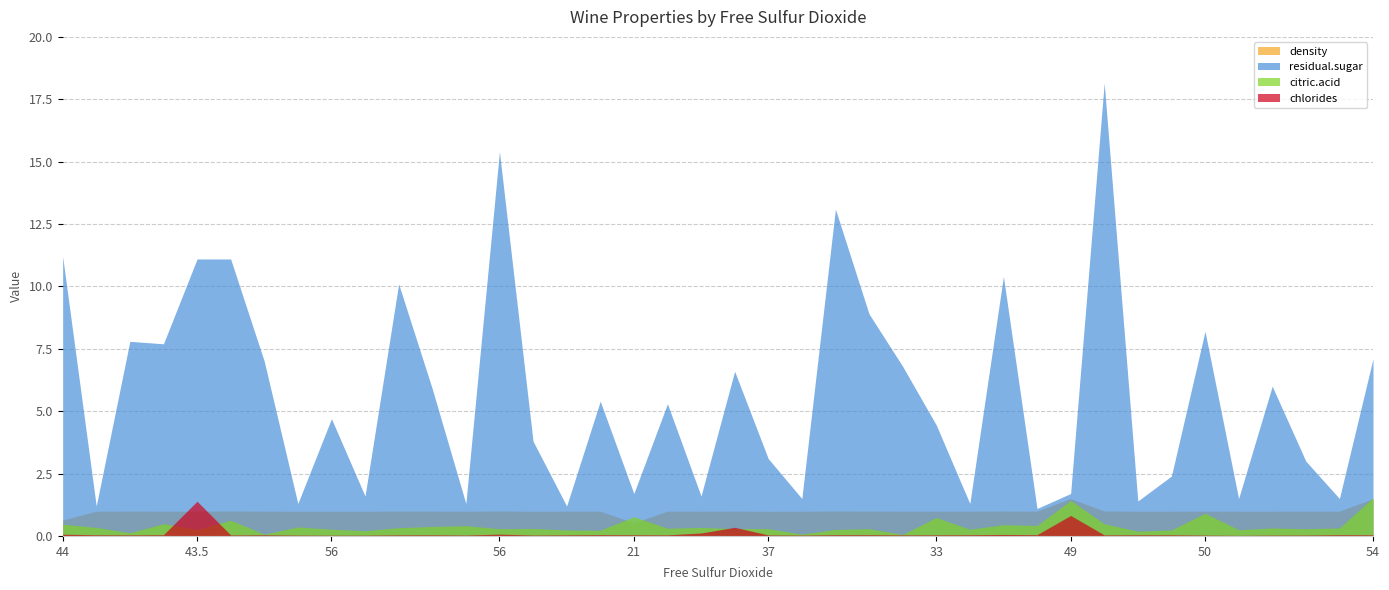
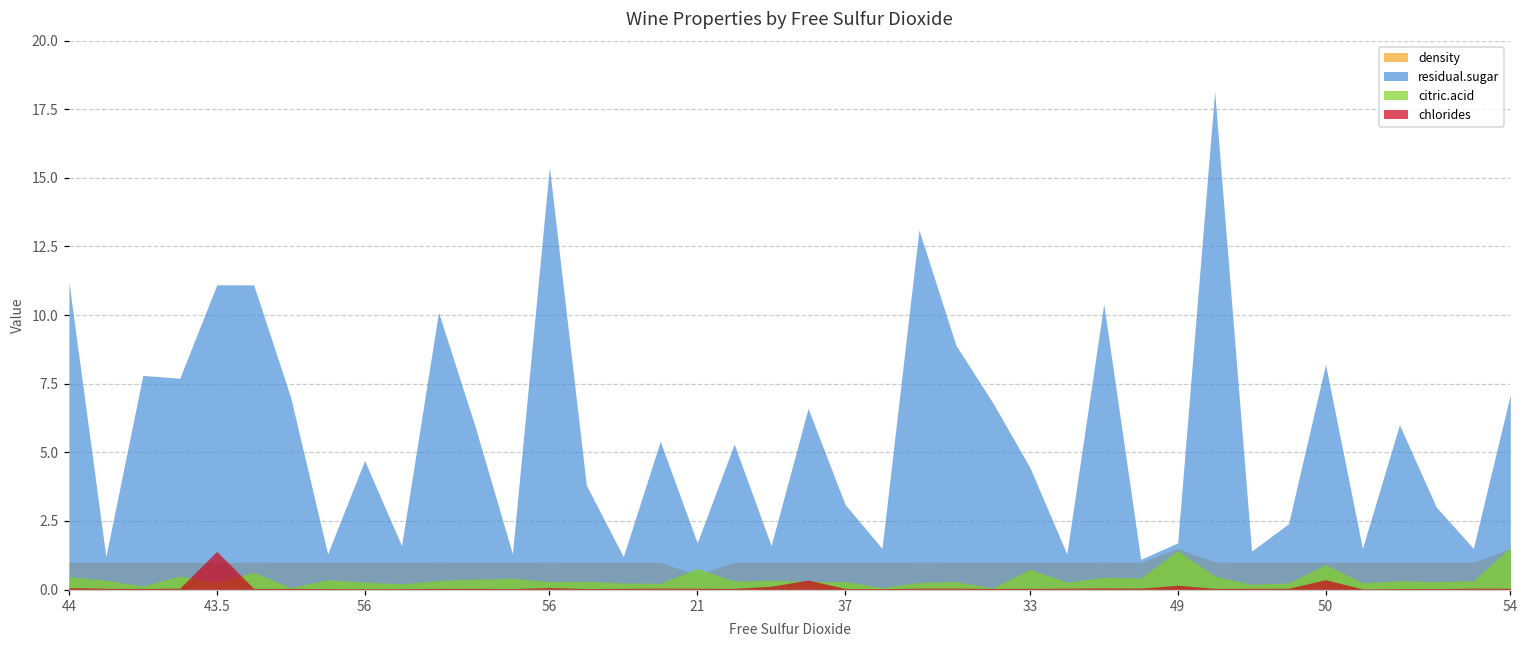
density, 44: 0.6 -> 1.0
chlorides, 49: 0.8 -> 0.2
chlorides, 50: 0.0 -> 0.4
